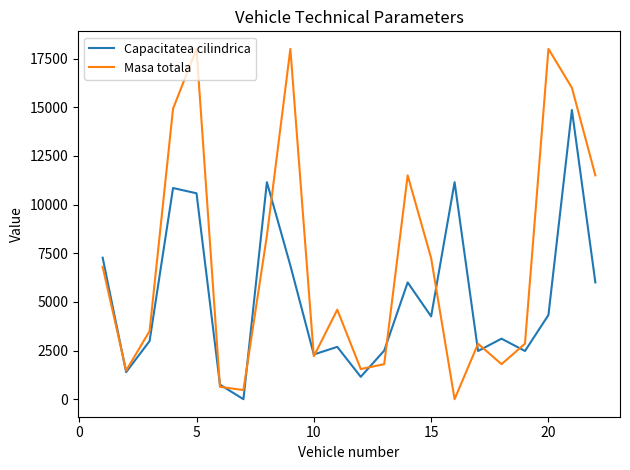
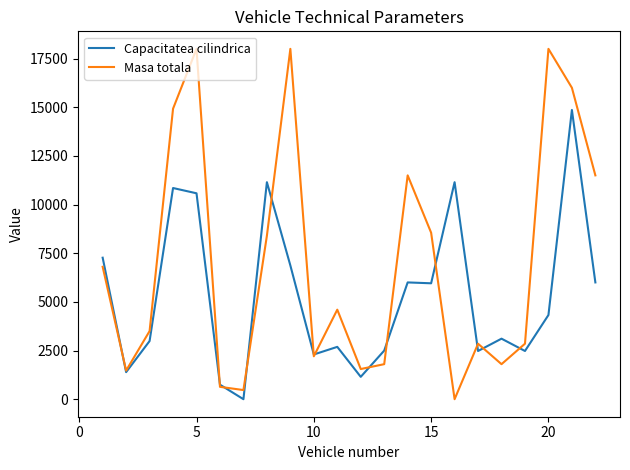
Capacitatea cilindrica, 15: 4300 -> 6000
Masa totala, 15: 7300 -> 8600
